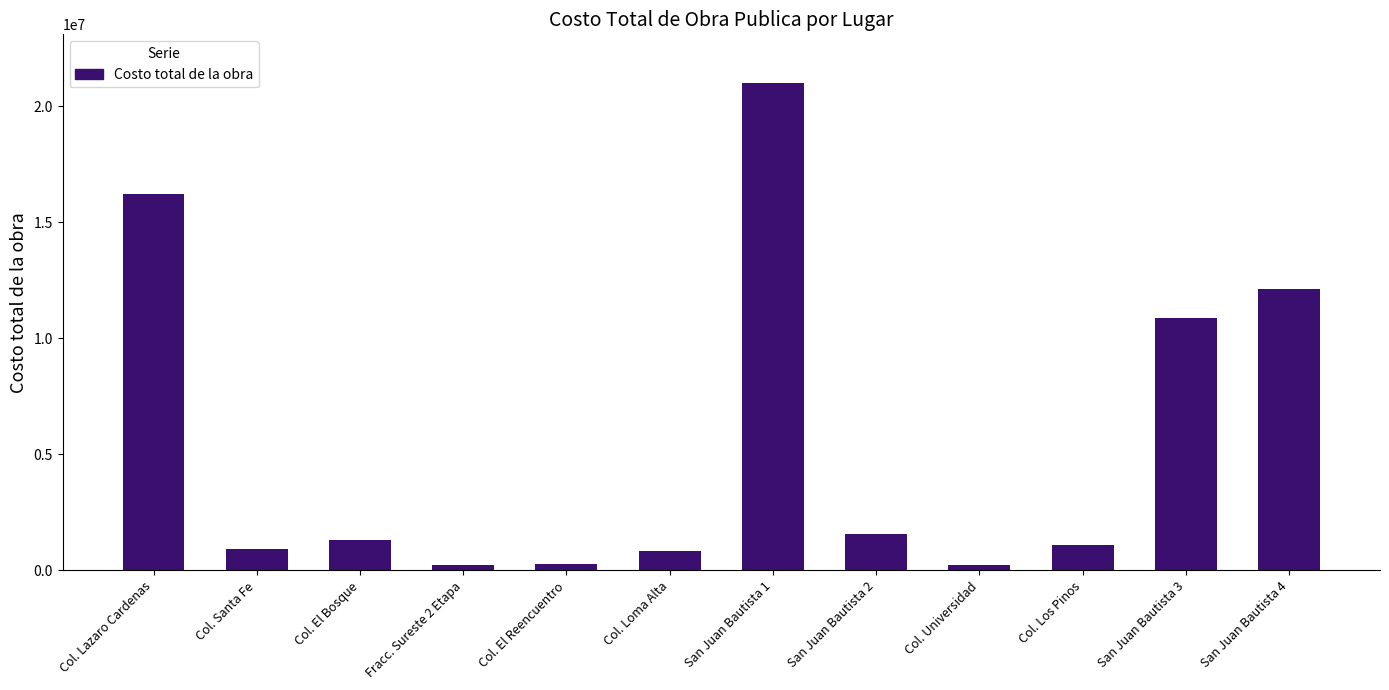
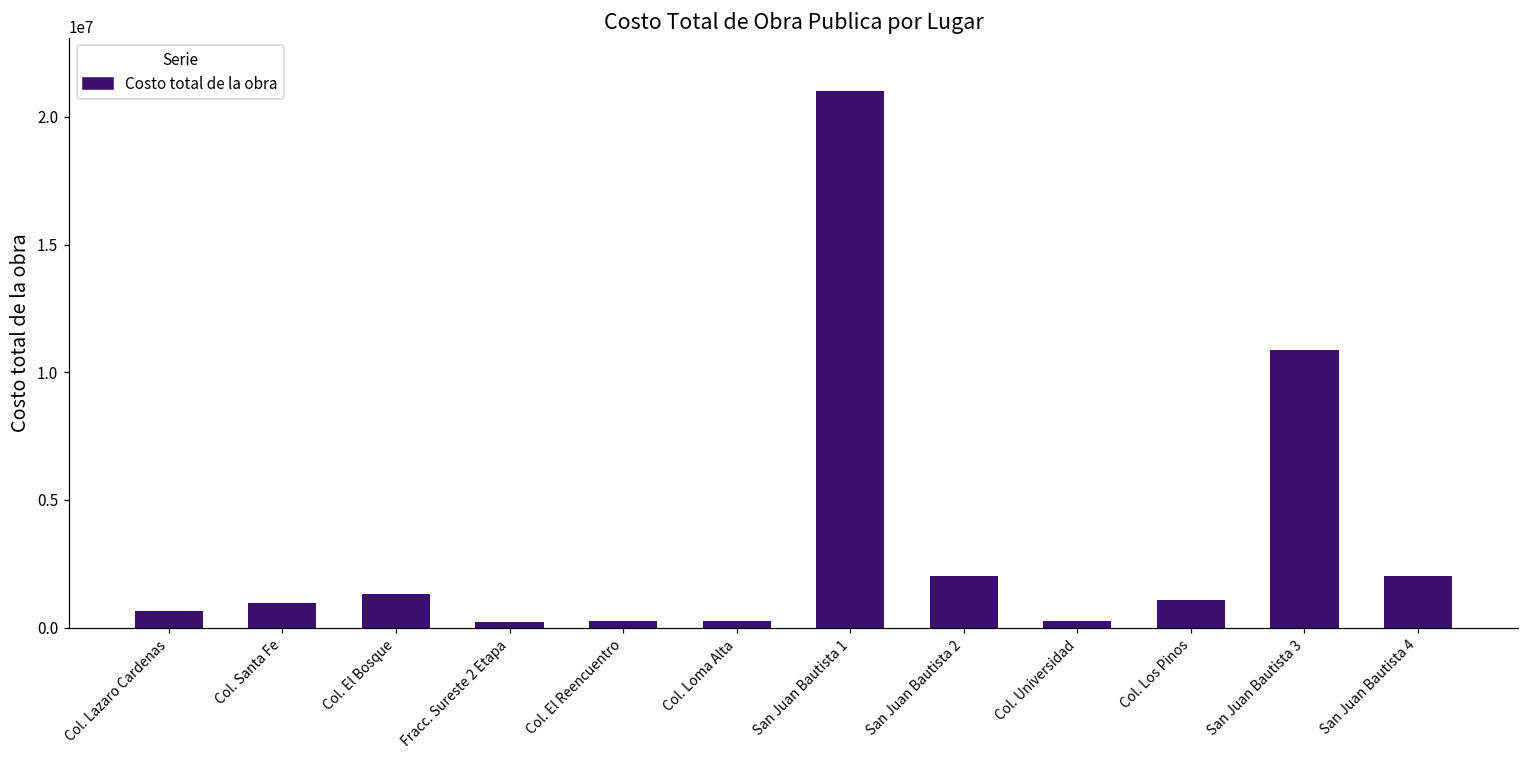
Col. Lazaro Cardenas: 16200000 -> 600000
Col. Loma Alta: 800000 -> 200000
San Juan Bautista 2: 1600000 -> 2000000
San Juan Bautista 4: 12100000 -> 2000000
